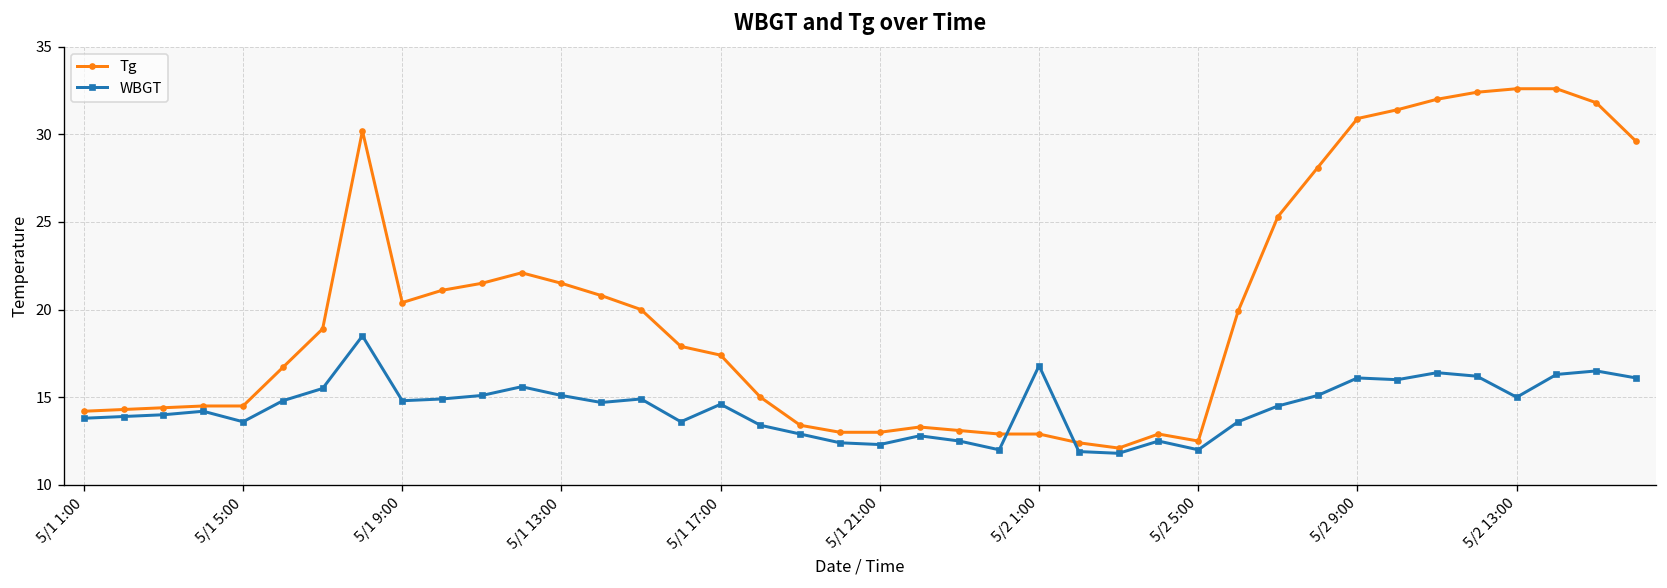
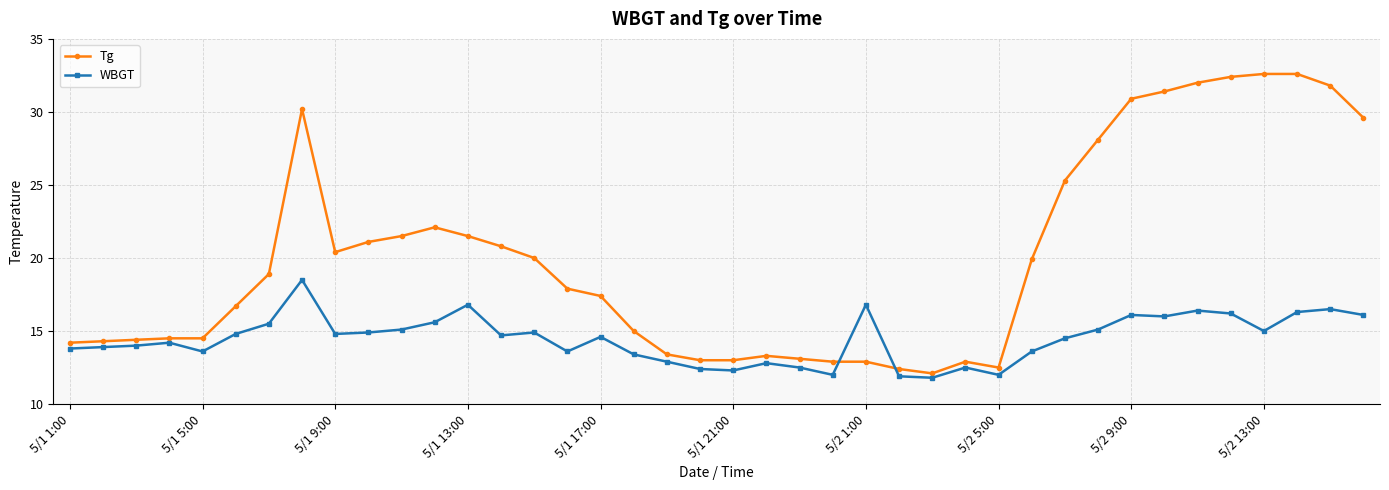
WBGT, 5/1 13:00: 15.1 -> 16.8
